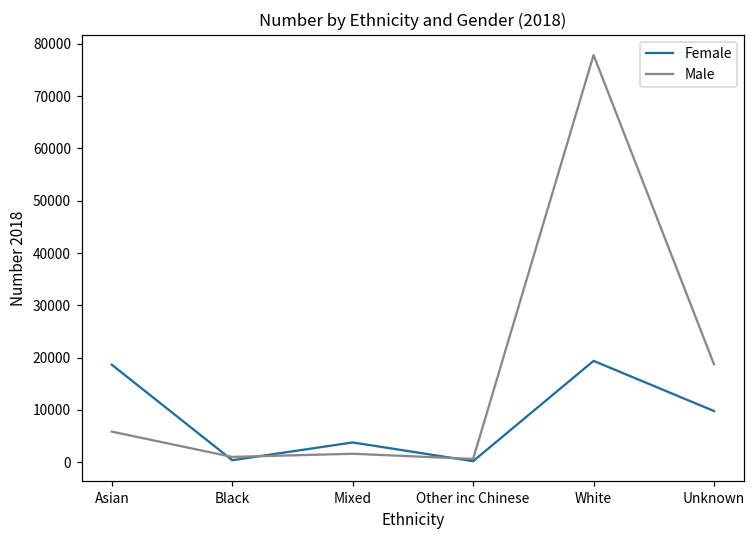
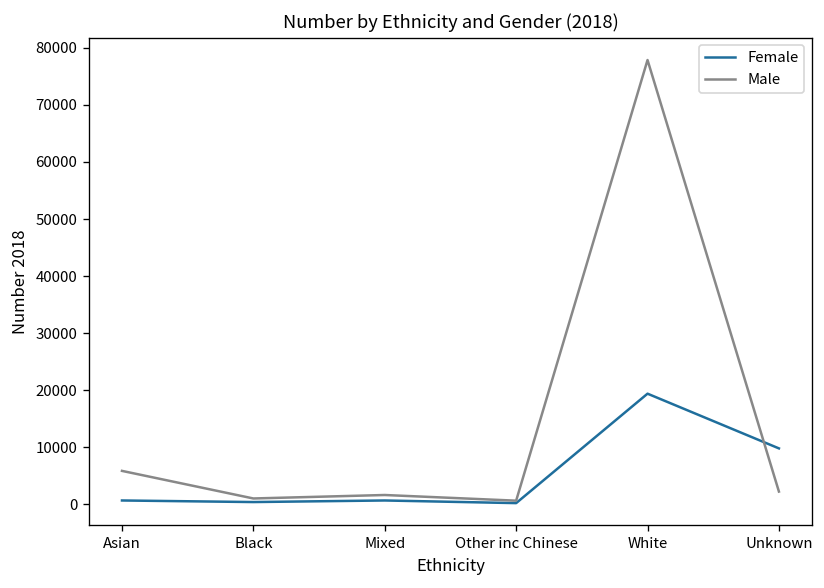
Female, Asian: 19000 -> 1000
Female, Mixed: 4000 -> 1000
Male, Unknown: 19000 -> 2000
